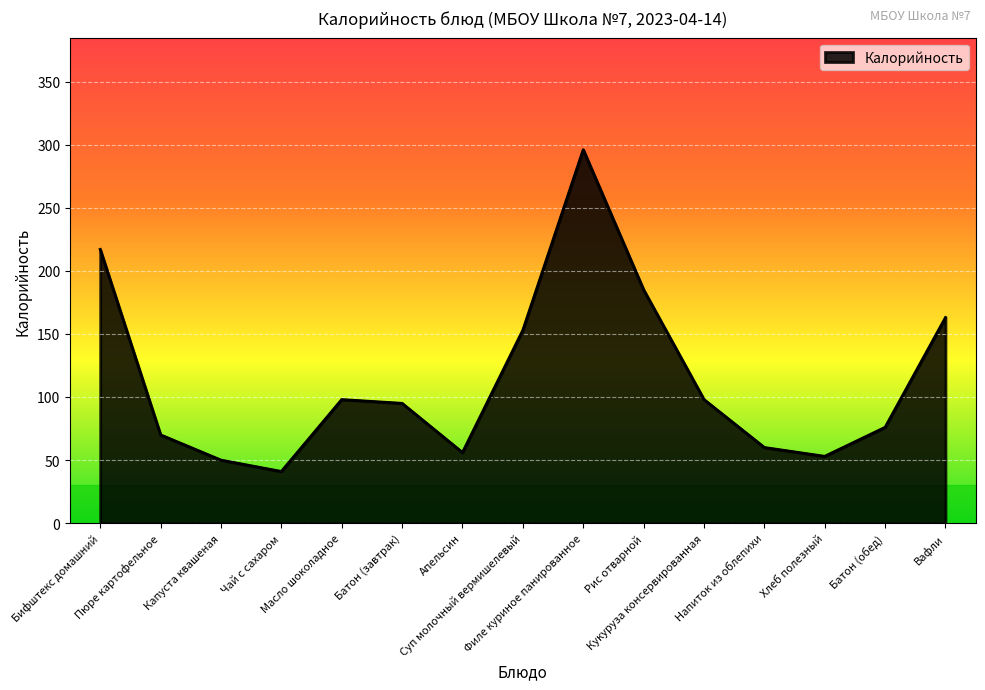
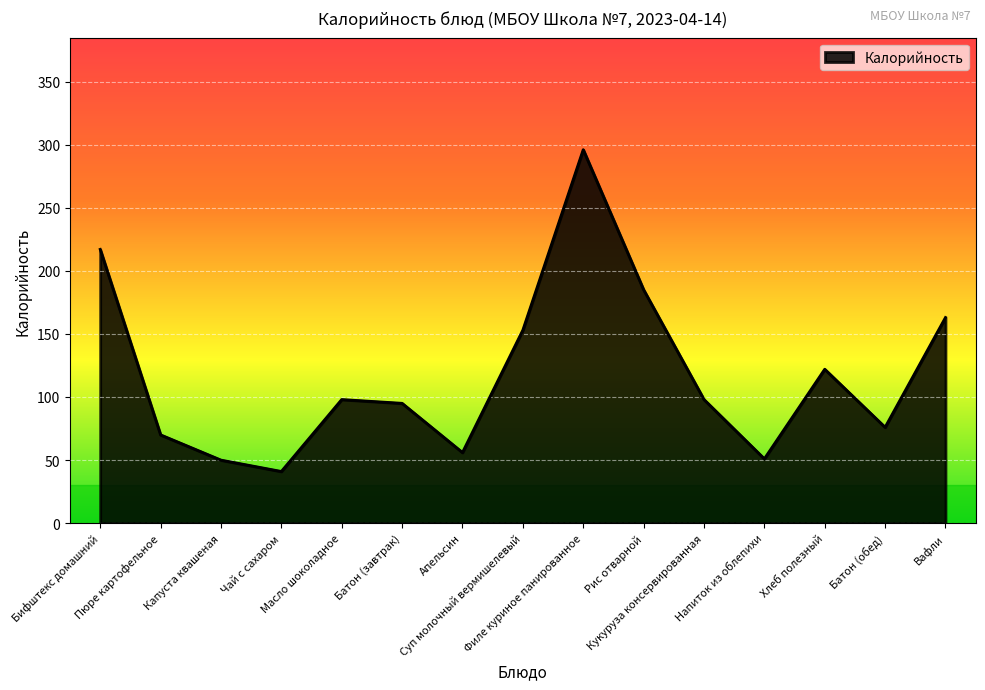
Напиток из облепихи: 60 -> 51
Хлеб полезный: 53 -> 122
